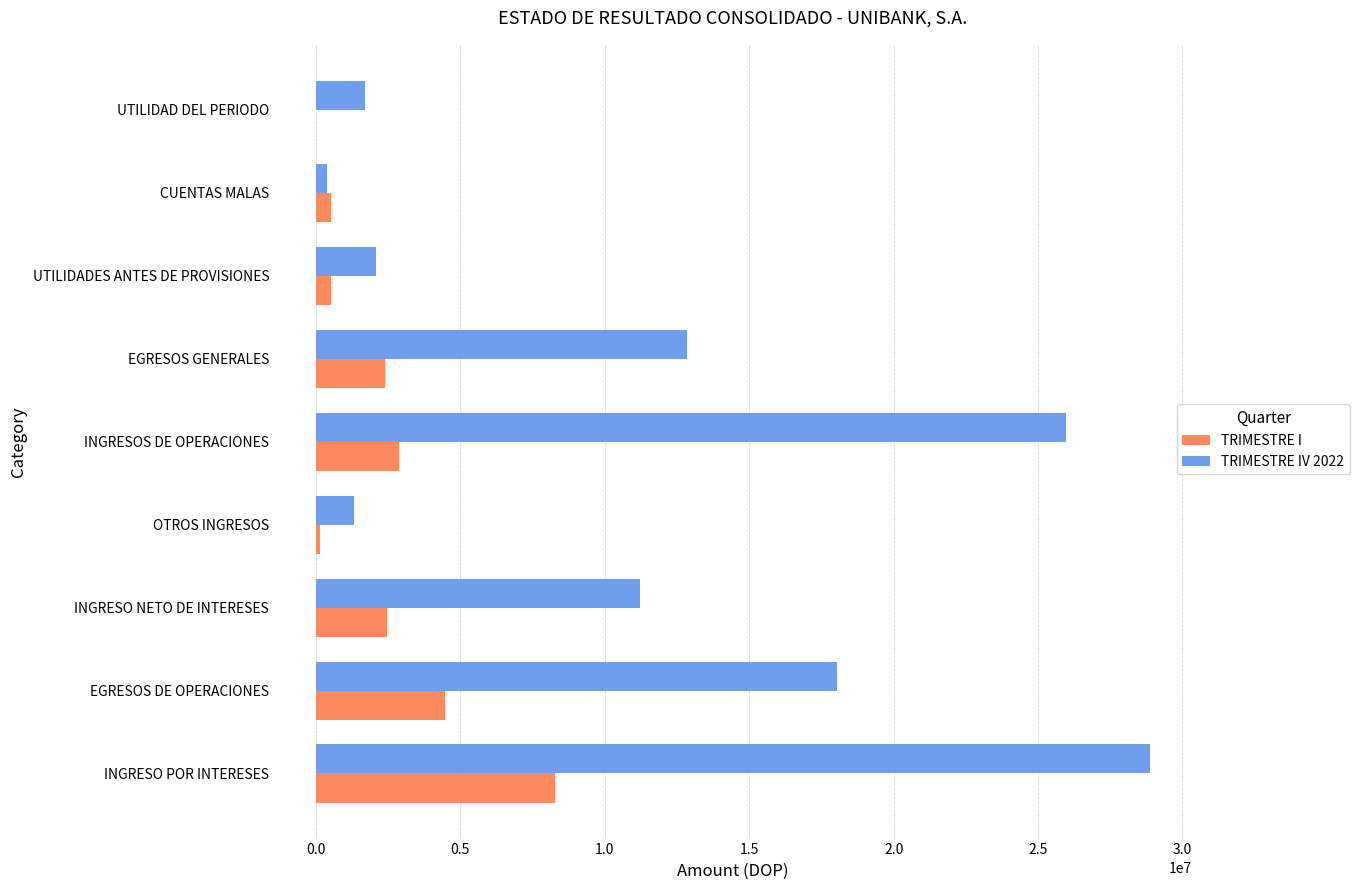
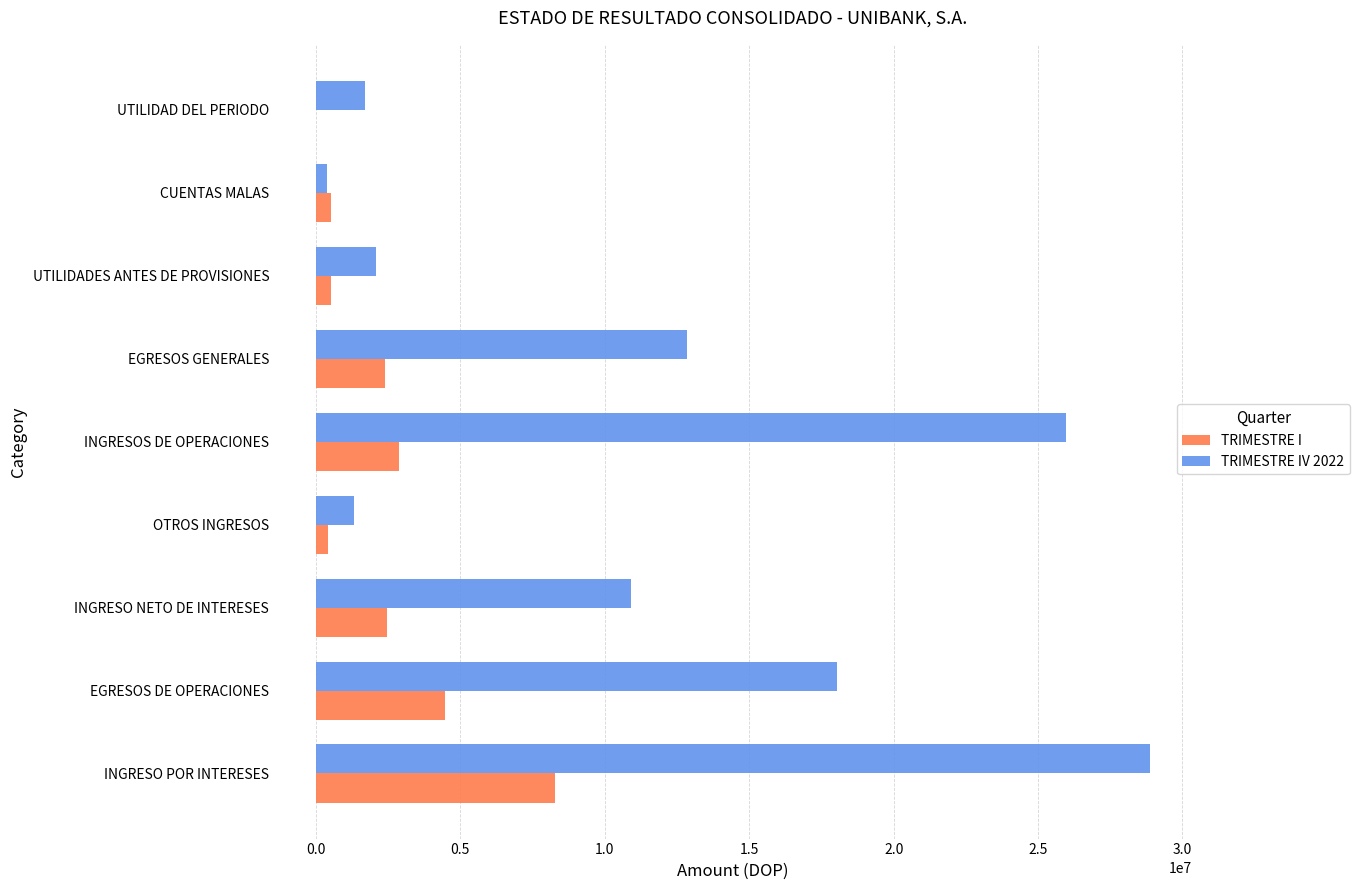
TRIMESTRE I, OTROS INGRESOS: 100000 -> 400000
TRIMESTRE IV 2022, INGRESO NETO DE INTERESES: 11200000 -> 10900000
